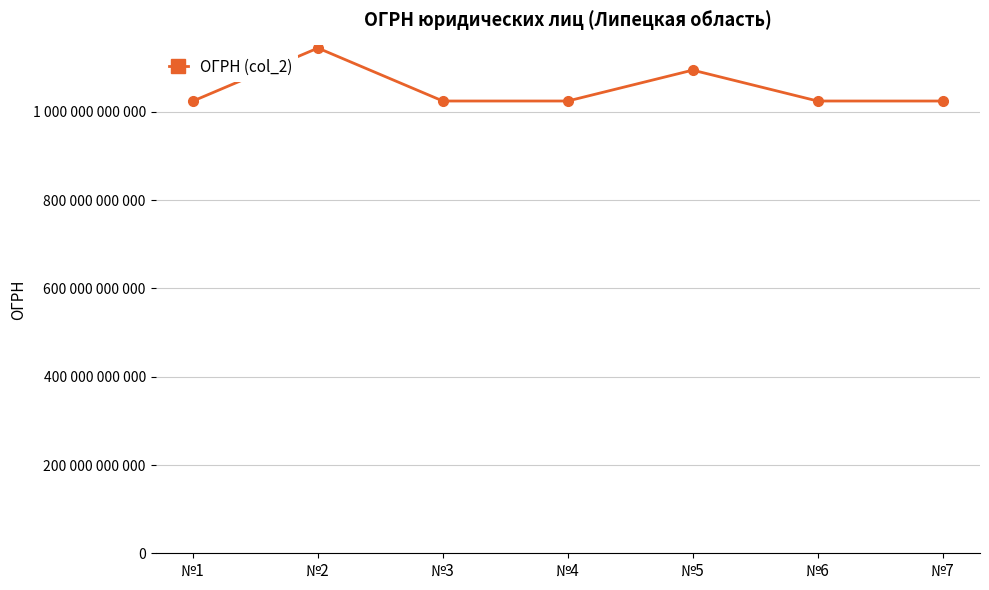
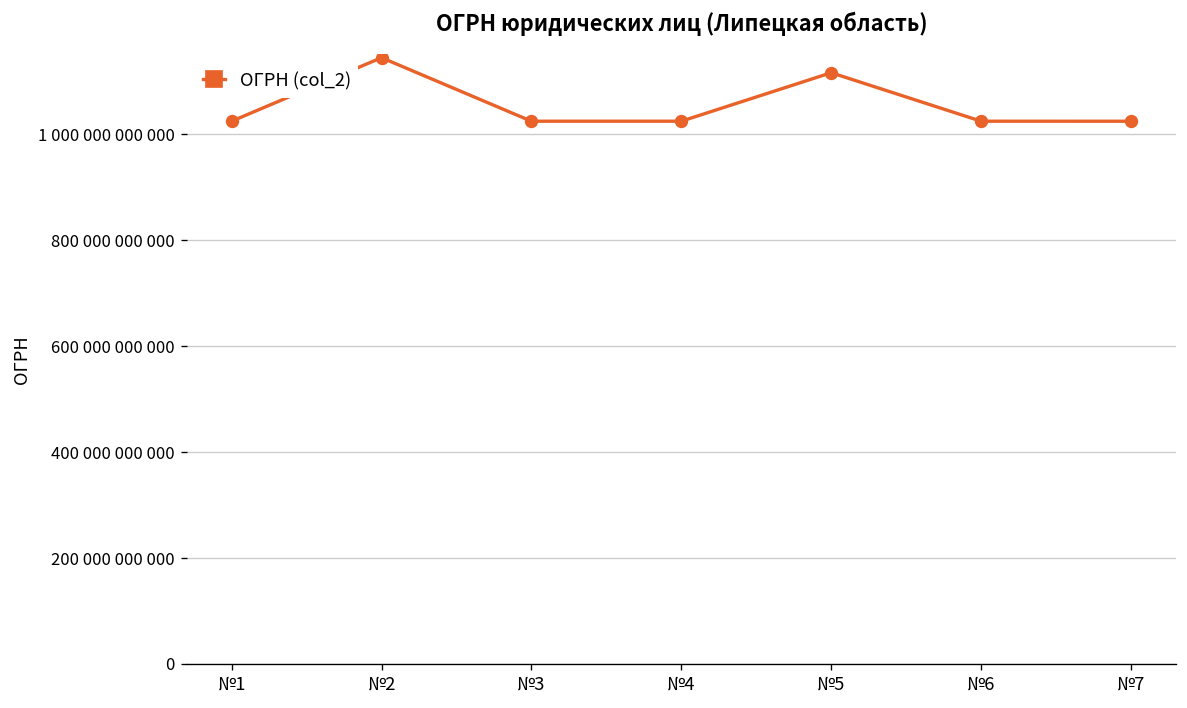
№5: 1090000000000 -> 1120000000000
